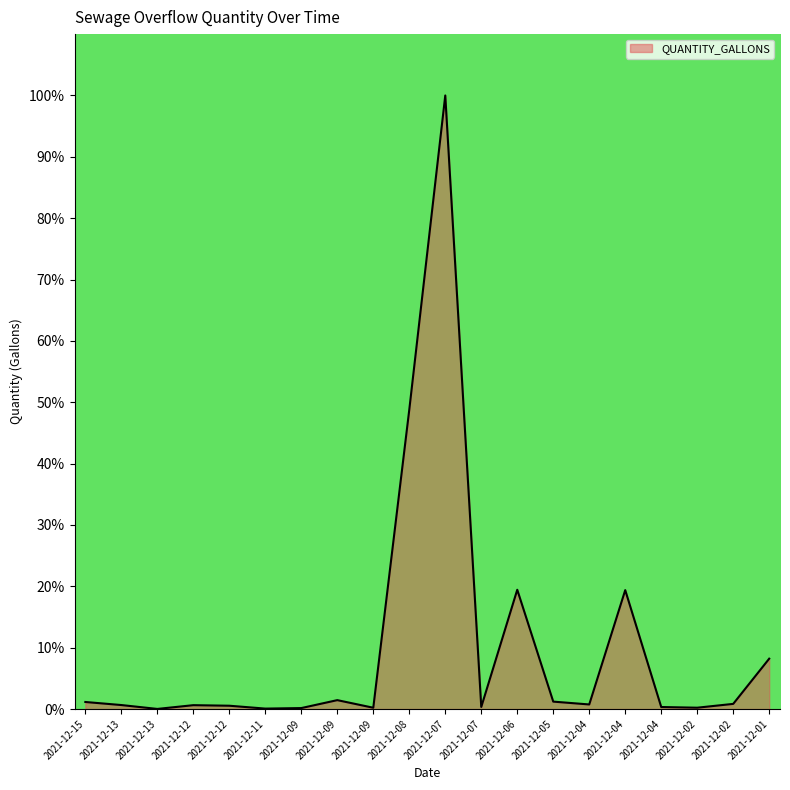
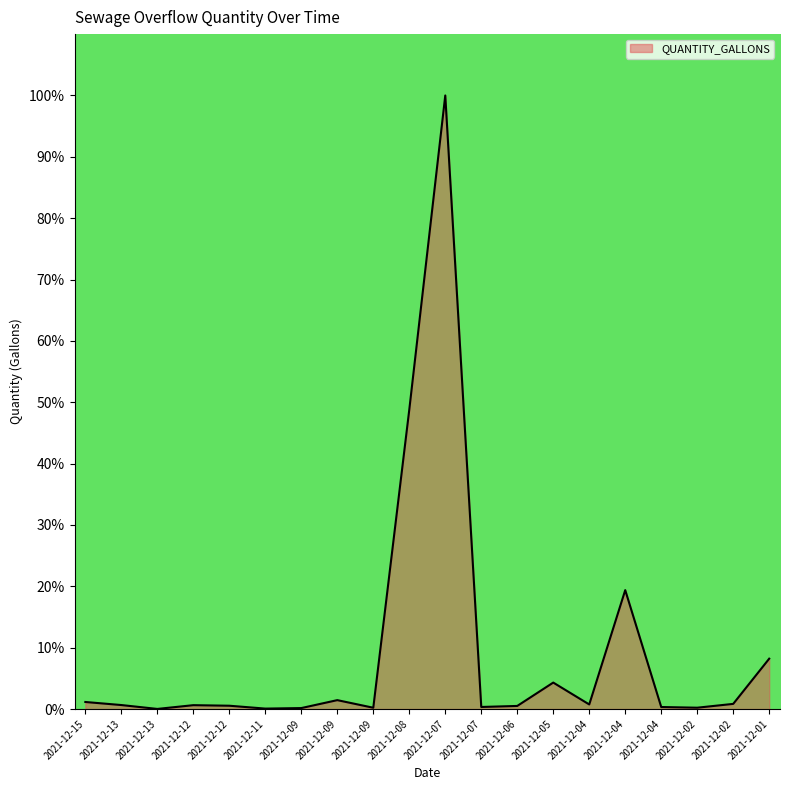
2021-12-06: 19% -> 1%
2021-12-05: 1% -> 4%
